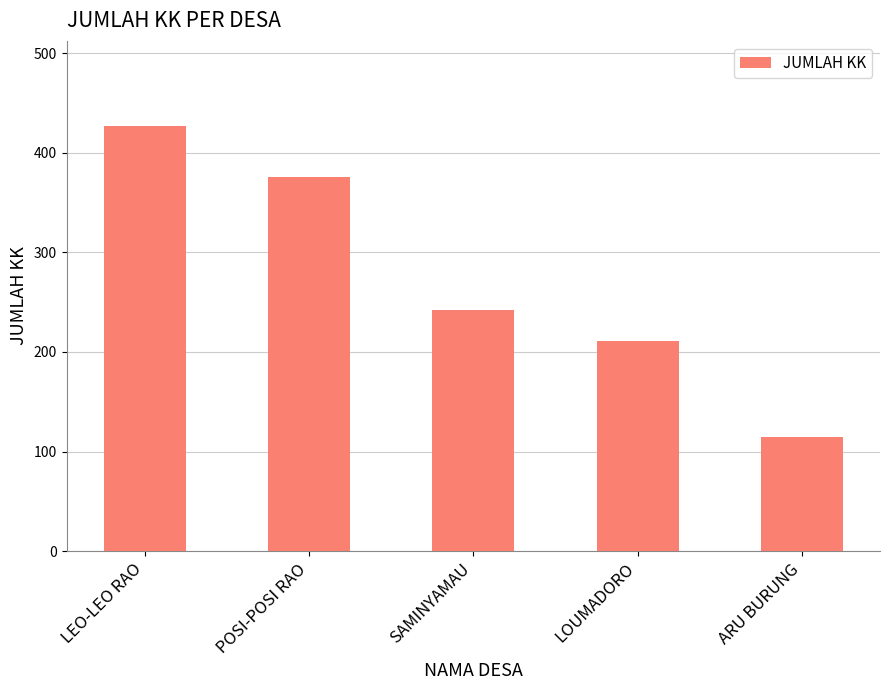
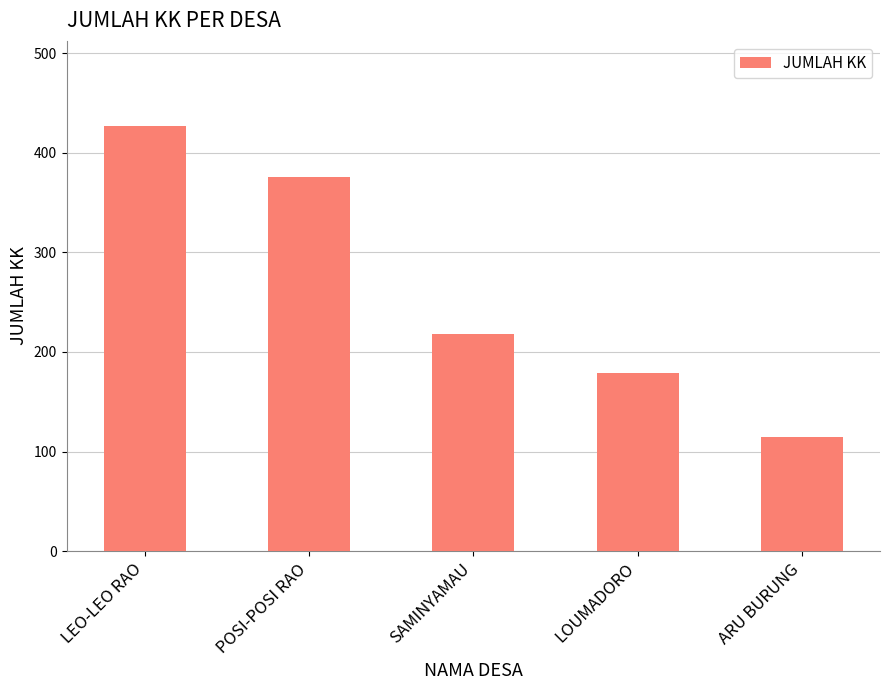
SAMINYAMAU: 240 -> 220
LOUMADORO: 210 -> 180
